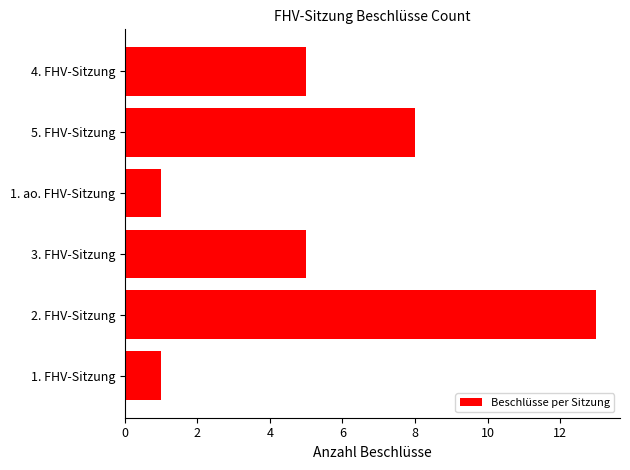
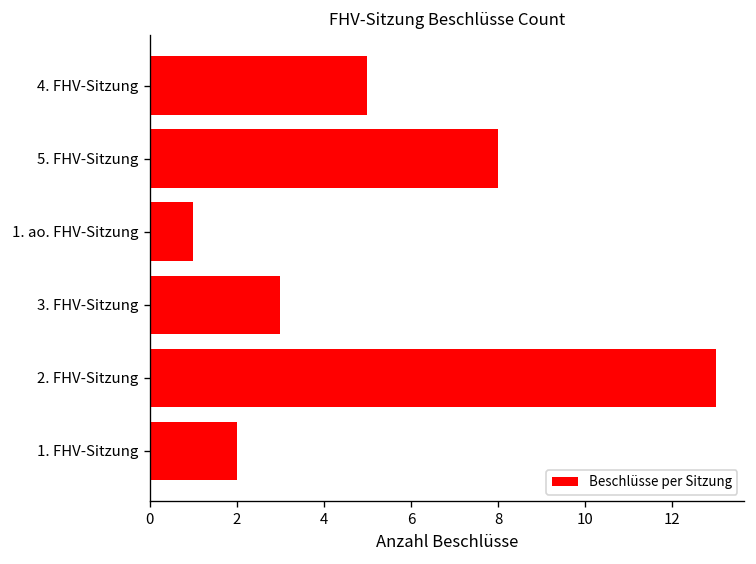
3. FHV-Sitzung: 5 -> 3
1. FHV-Sitzung: 1 -> 2
